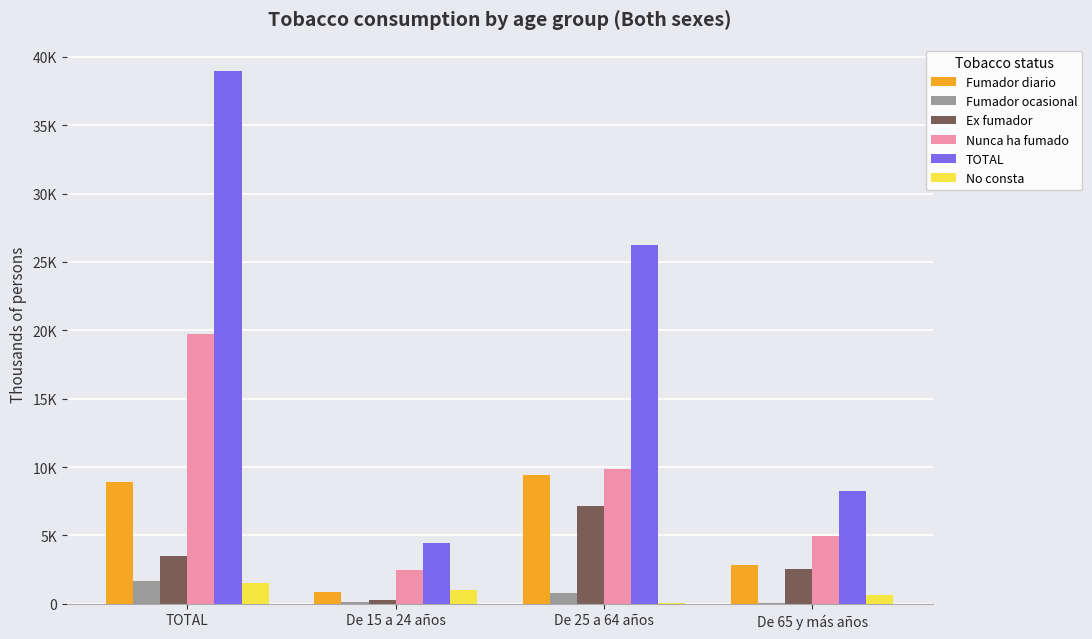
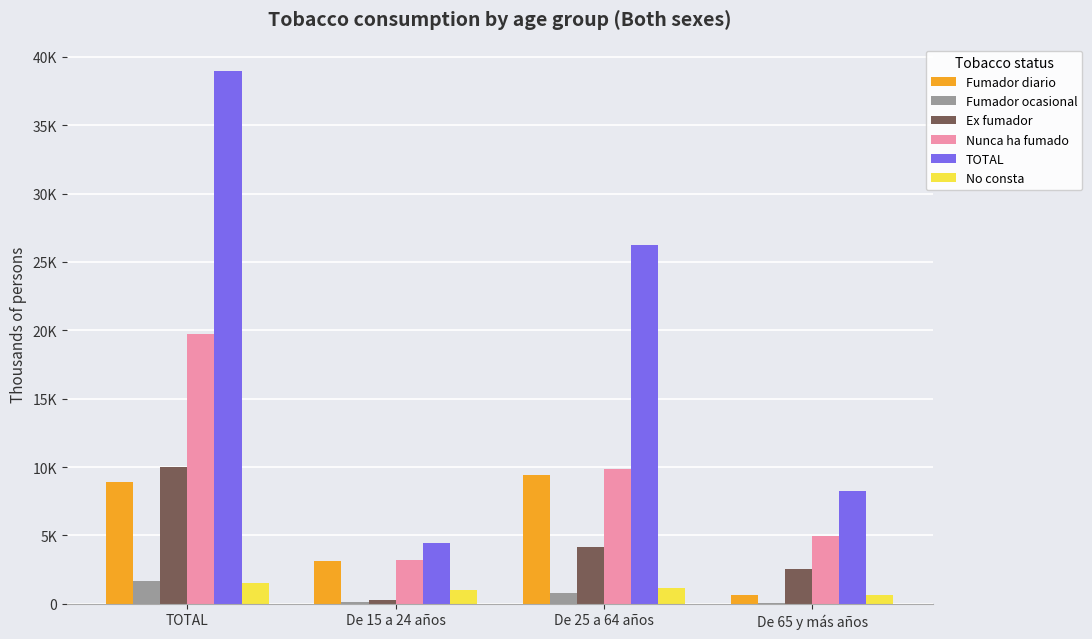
Ex fumador, TOTAL: 3500 -> 10000
Fumador diario, De 15 a 24 años: 800 -> 3100
Nunca ha fumado, De 15 a 24 años: 2500 -> 3200
Ex fumador, De 25 a 64 años: 7200 -> 4200
No consta, De 25 a 64 años: 0 -> 1200
Fumador diario, De 65 y más años: 2800 -> 600
